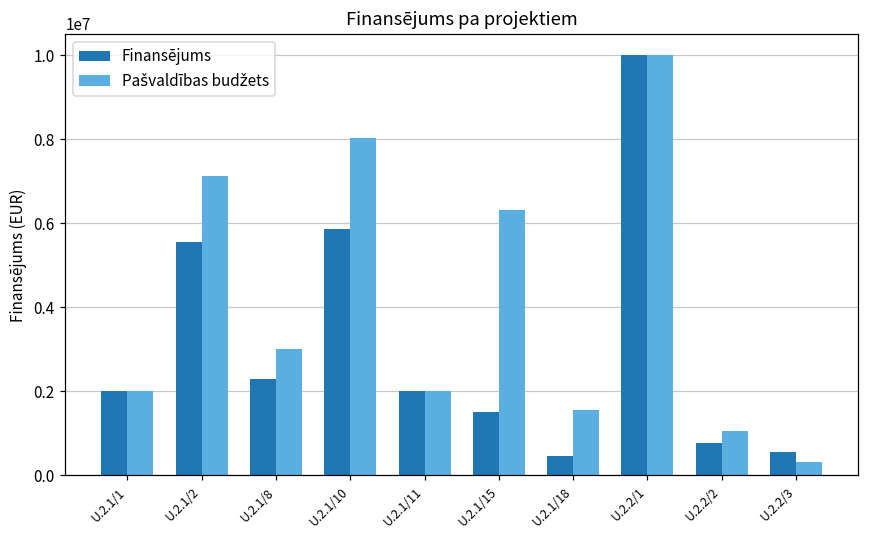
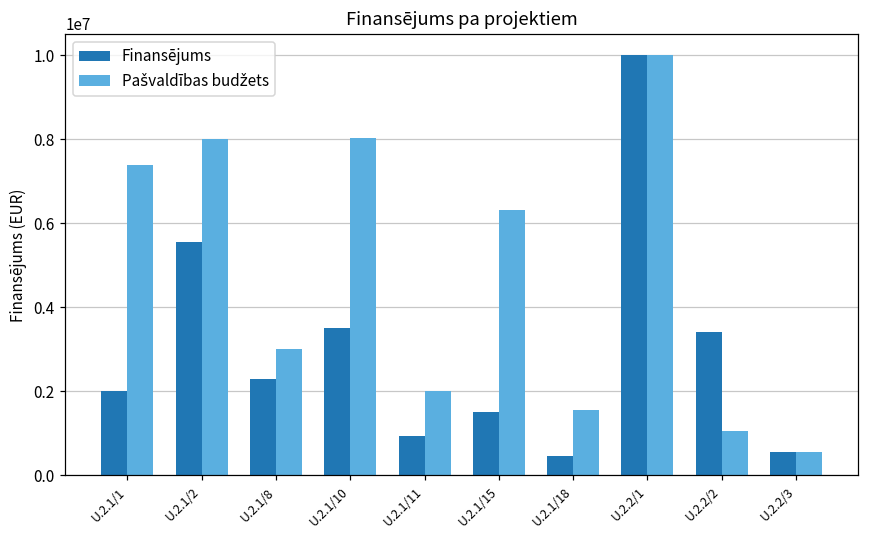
Pašvaldības budžets, U.2.1/1: 2000000 -> 7400000
Pašvaldības budžets, U.2.1/2: 7100000 -> 8000000
Finansējums, U.2.1/10: 5900000 -> 3500000
Finansējums, U.2.1/11: 2000000 -> 900000
Finansējums, U.2.2/2: 800000 -> 3400000
Pašvaldības budžets, U.2.2/3: 300000 -> 600000
